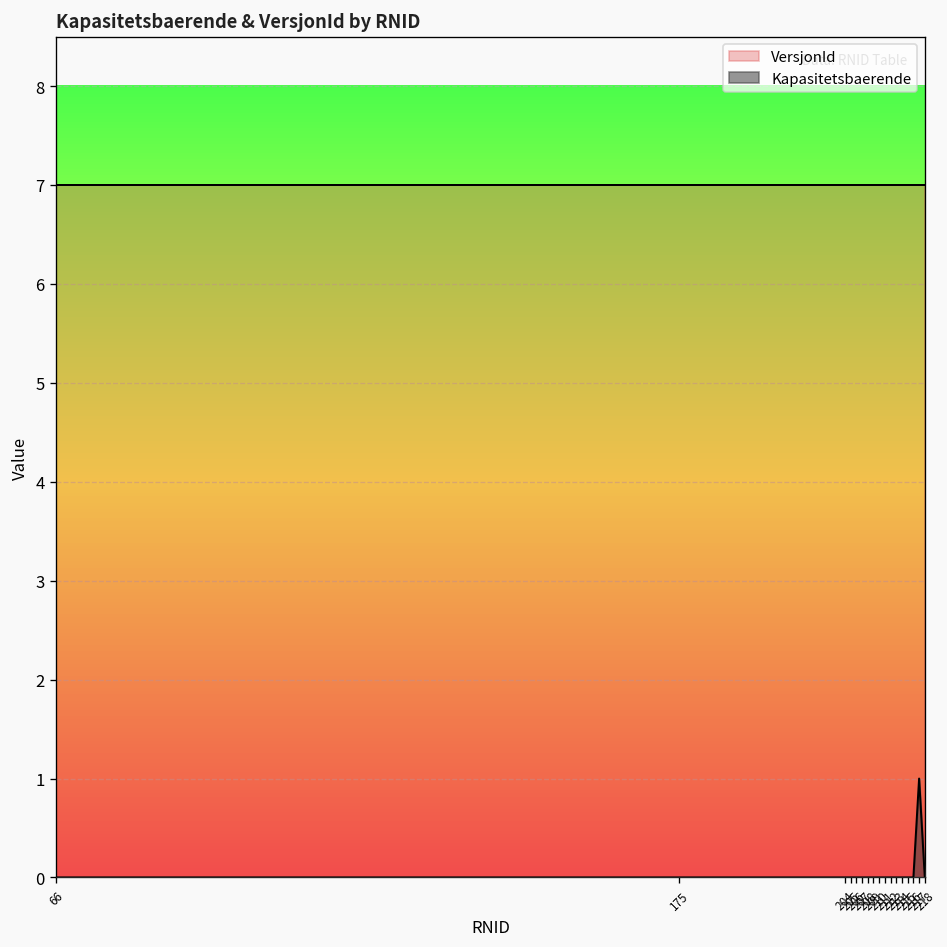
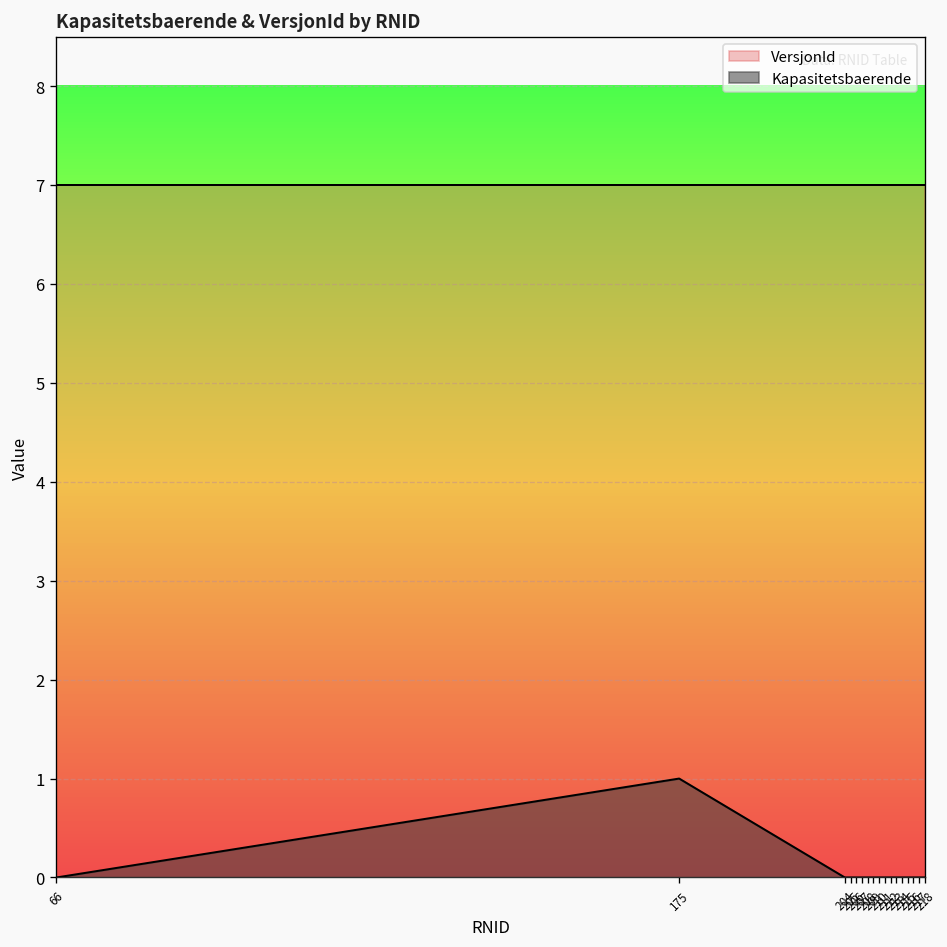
Kapasitetsbaerende, 175: 0 -> 1
Kapasitetsbaerende, 217: 1 -> 0
